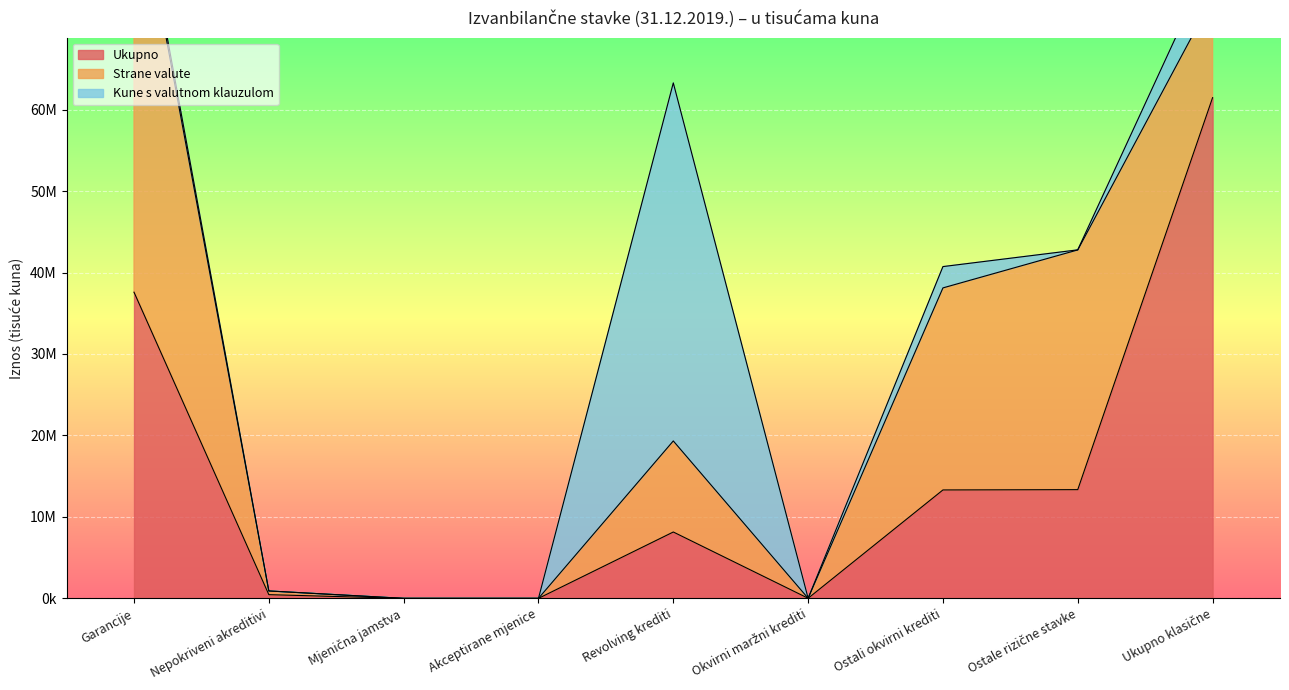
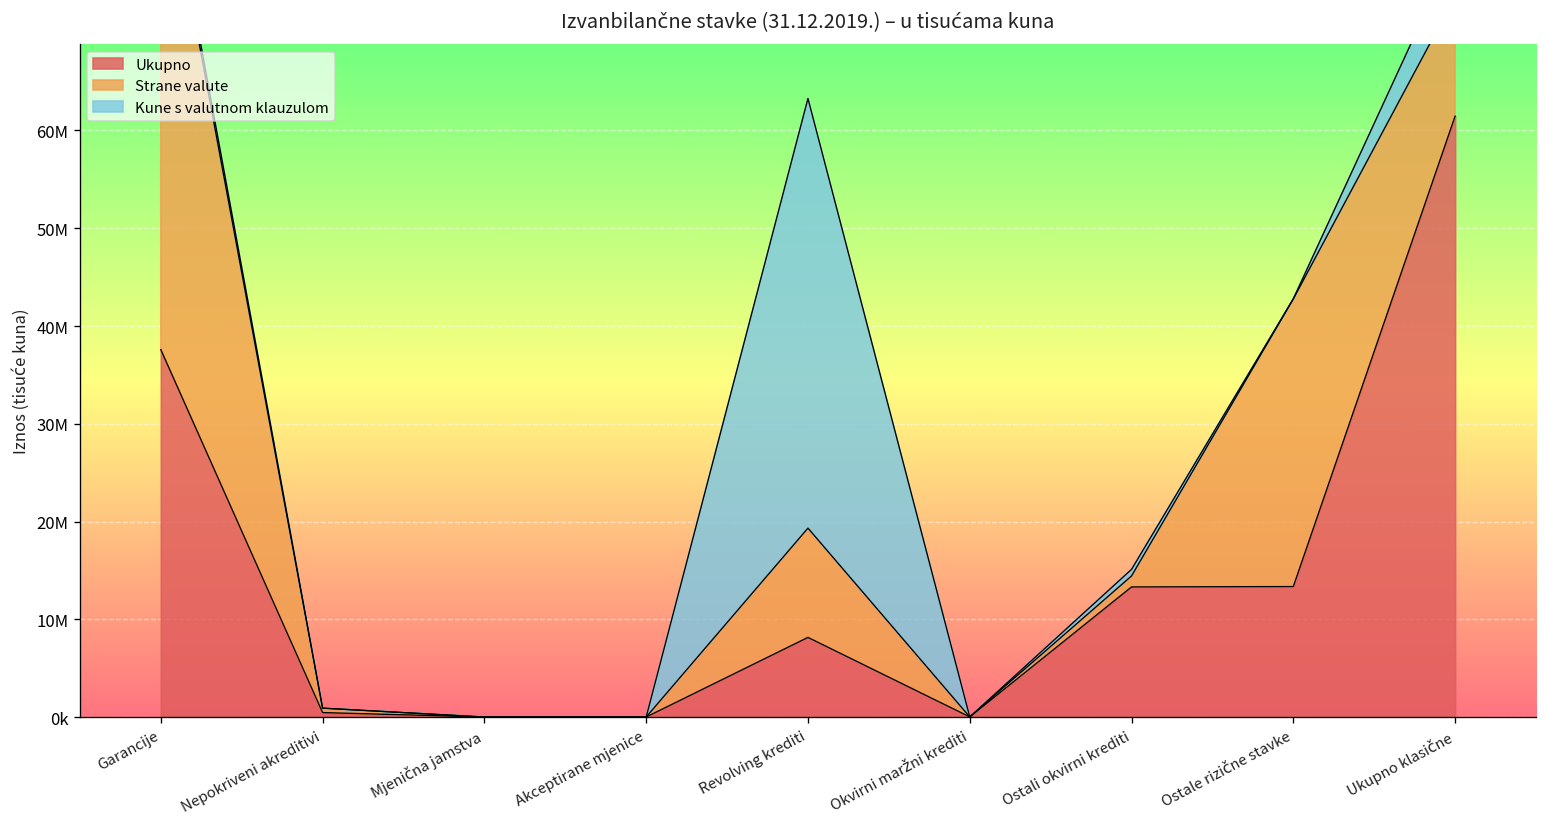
Strane valute, Ostali okvirni krediti: 25000000 -> 1000000
Kune s valutnom klauzulom, Ostali okvirni krediti: 3000000 -> 1000000
